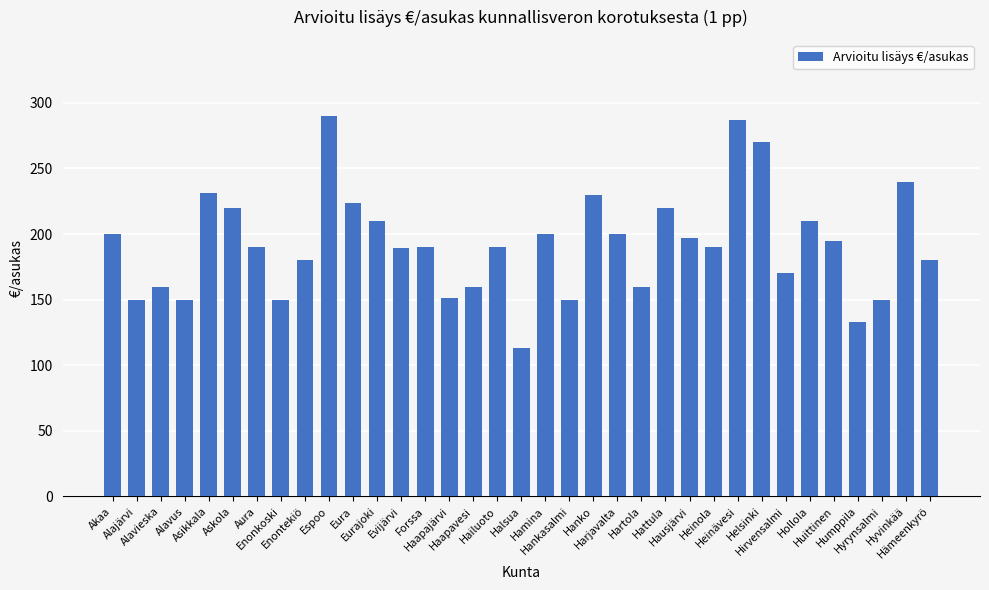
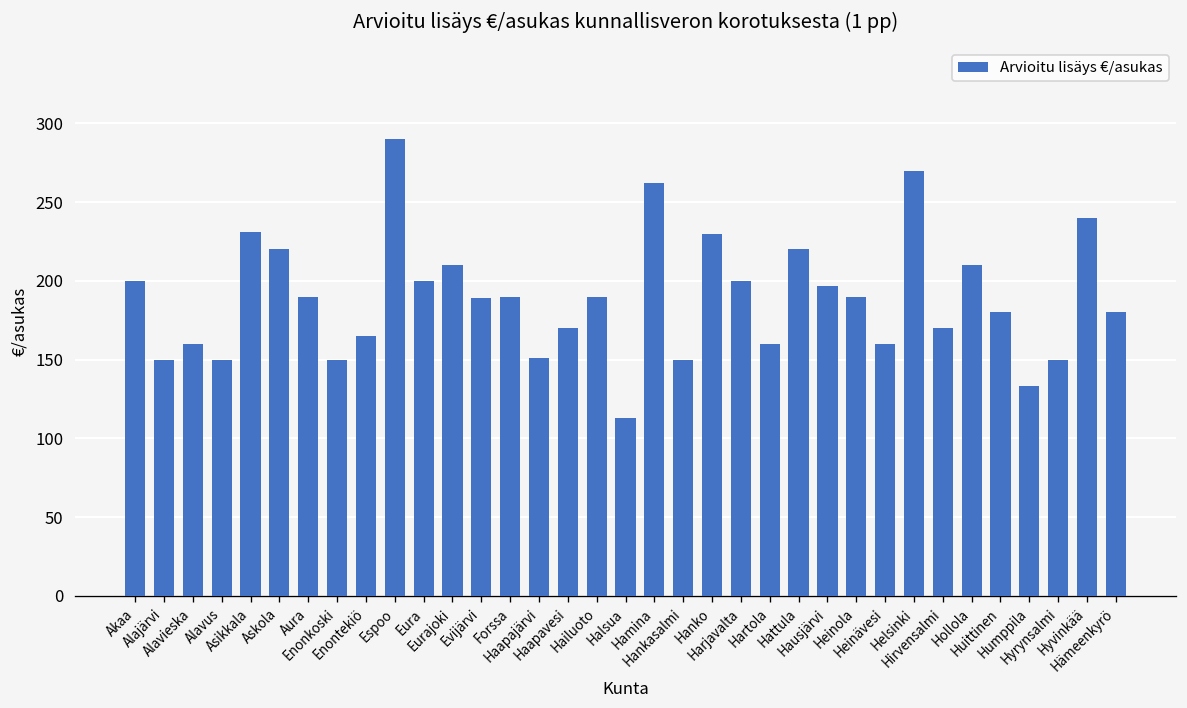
Enontekiö: 180 -> 165
Eura: 224 -> 200
Haapavesi: 160 -> 170
Hamina: 200 -> 262
Heinävesi: 287 -> 160
Huittinen: 195 -> 180
